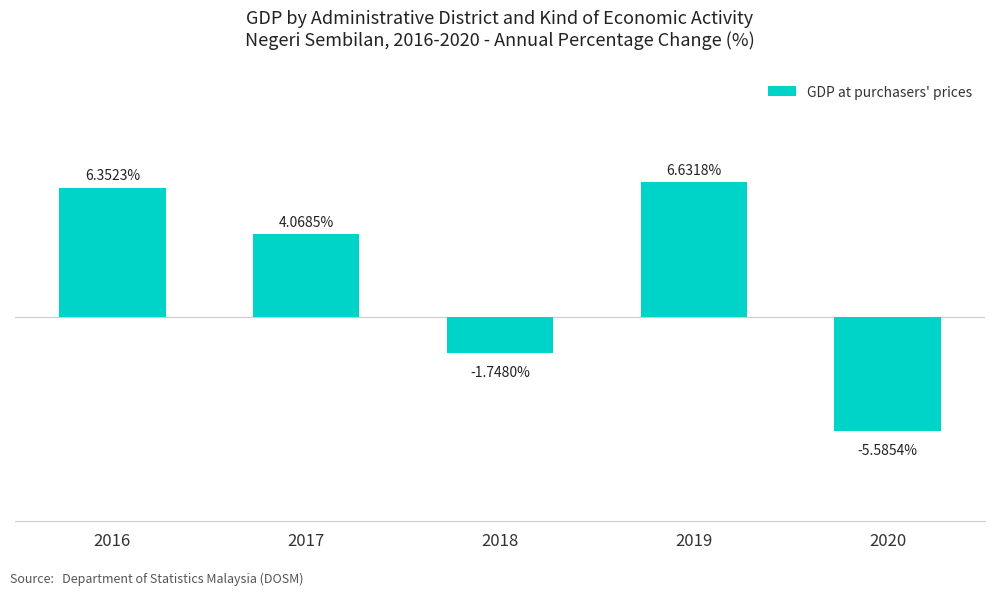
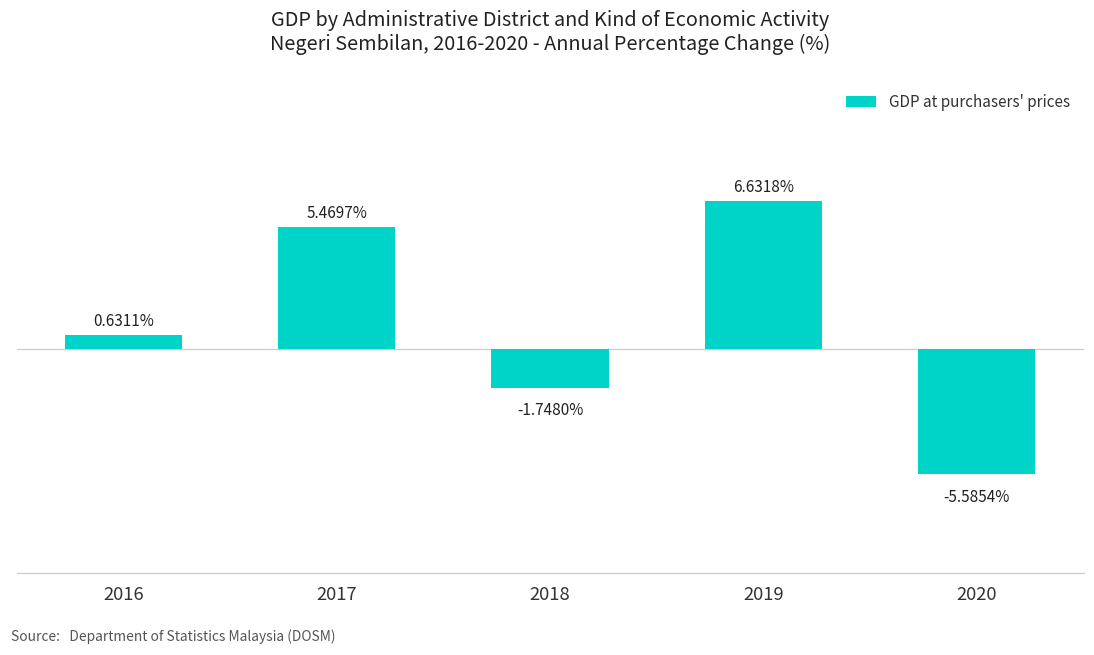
2016: 6.3523% -> 0.6311%
2017: 4.0685% -> 5.4697%
